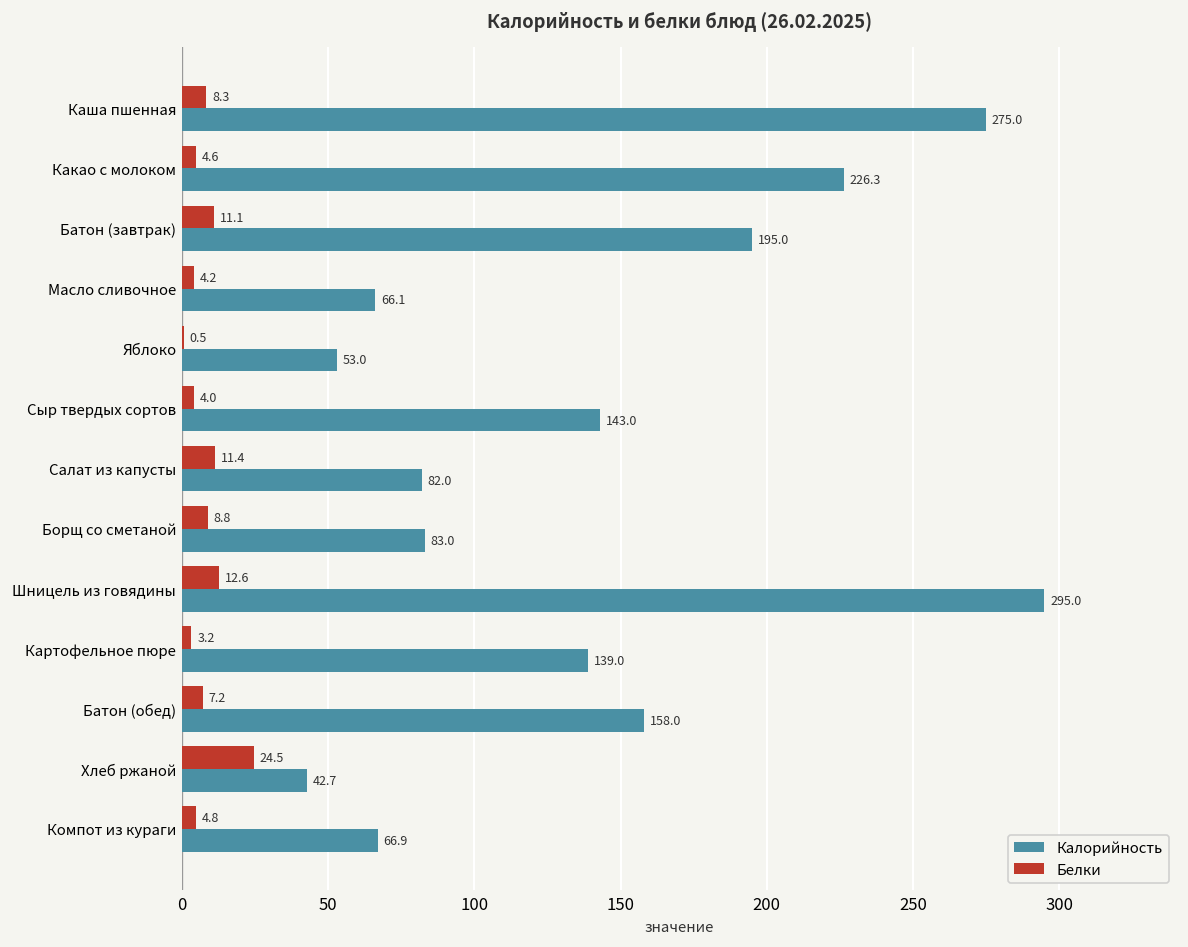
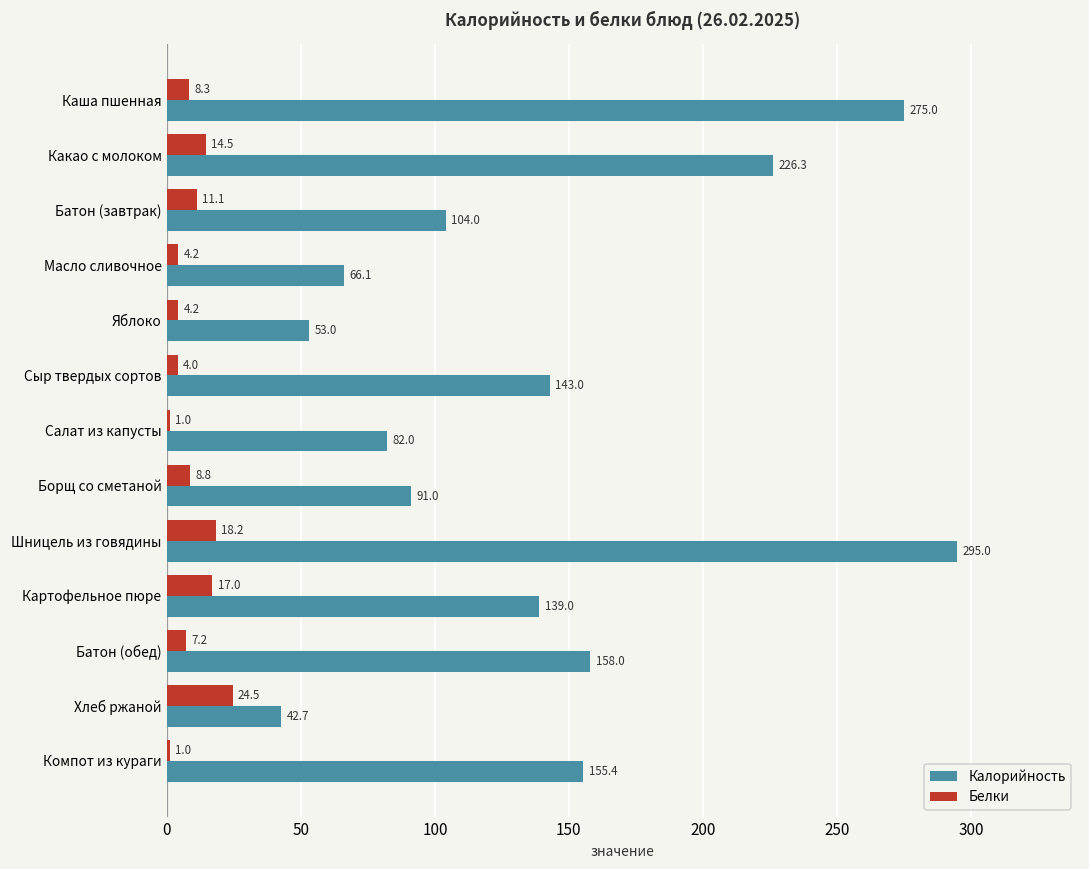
Белки, Какао с молоком: 4.6 -> 14.5
Калорийность, Батон (завтрак): 195.0 -> 104.0
Белки, Яблоко: 0.5 -> 4.2
Белки, Салат из капусты: 11.4 -> 1.0
Калорийность, Борщ со сметаной: 83.0 -> 91.0
Белки, Шницель из говядины: 12.6 -> 18.2
Белки, Картофельное пюре: 3.2 -> 17.0
Белки, Компот из кураги: 4.8 -> 1.0
Калорийность, Компот из кураги: 66.9 -> 155.4
